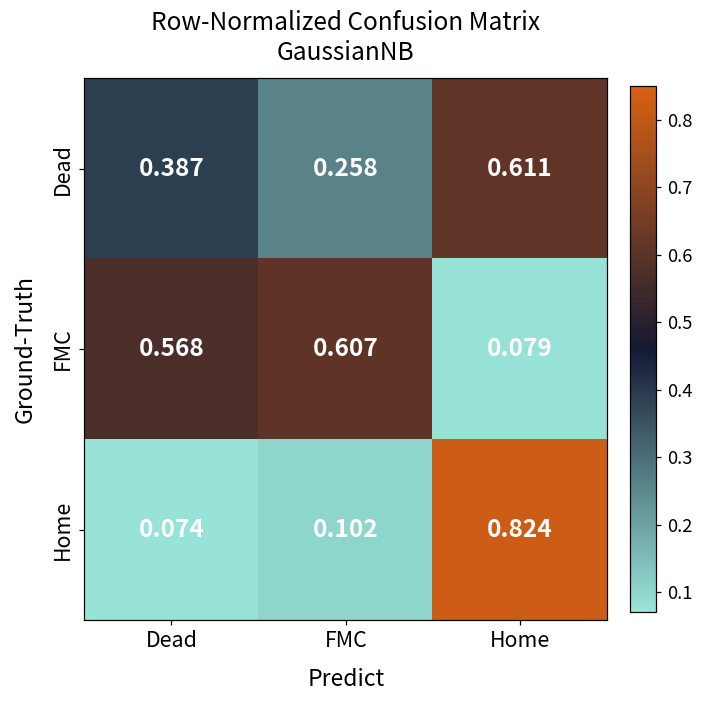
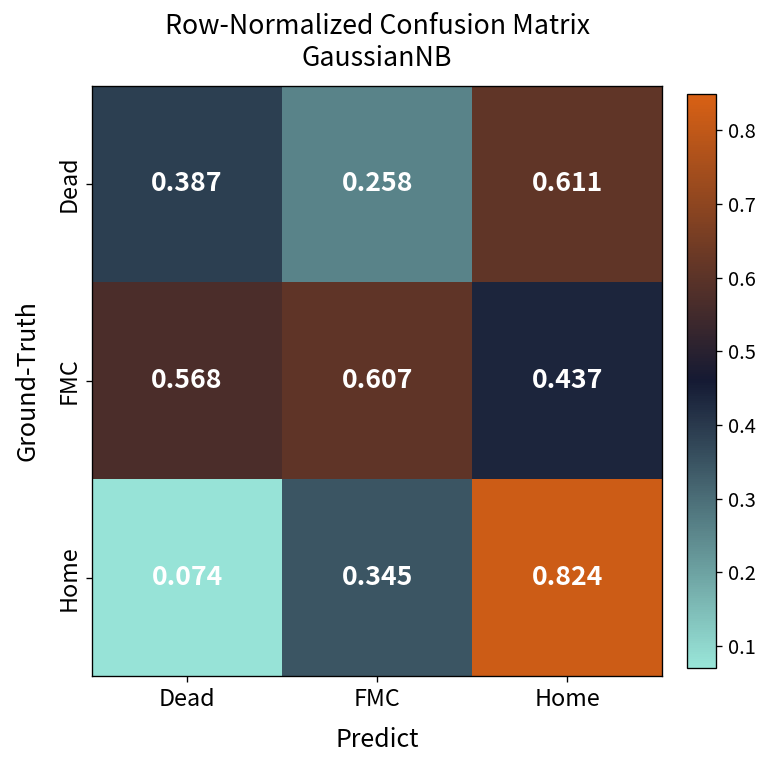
FMC, Home: 0.079 -> 0.437
Home, FMC: 0.102 -> 0.345
